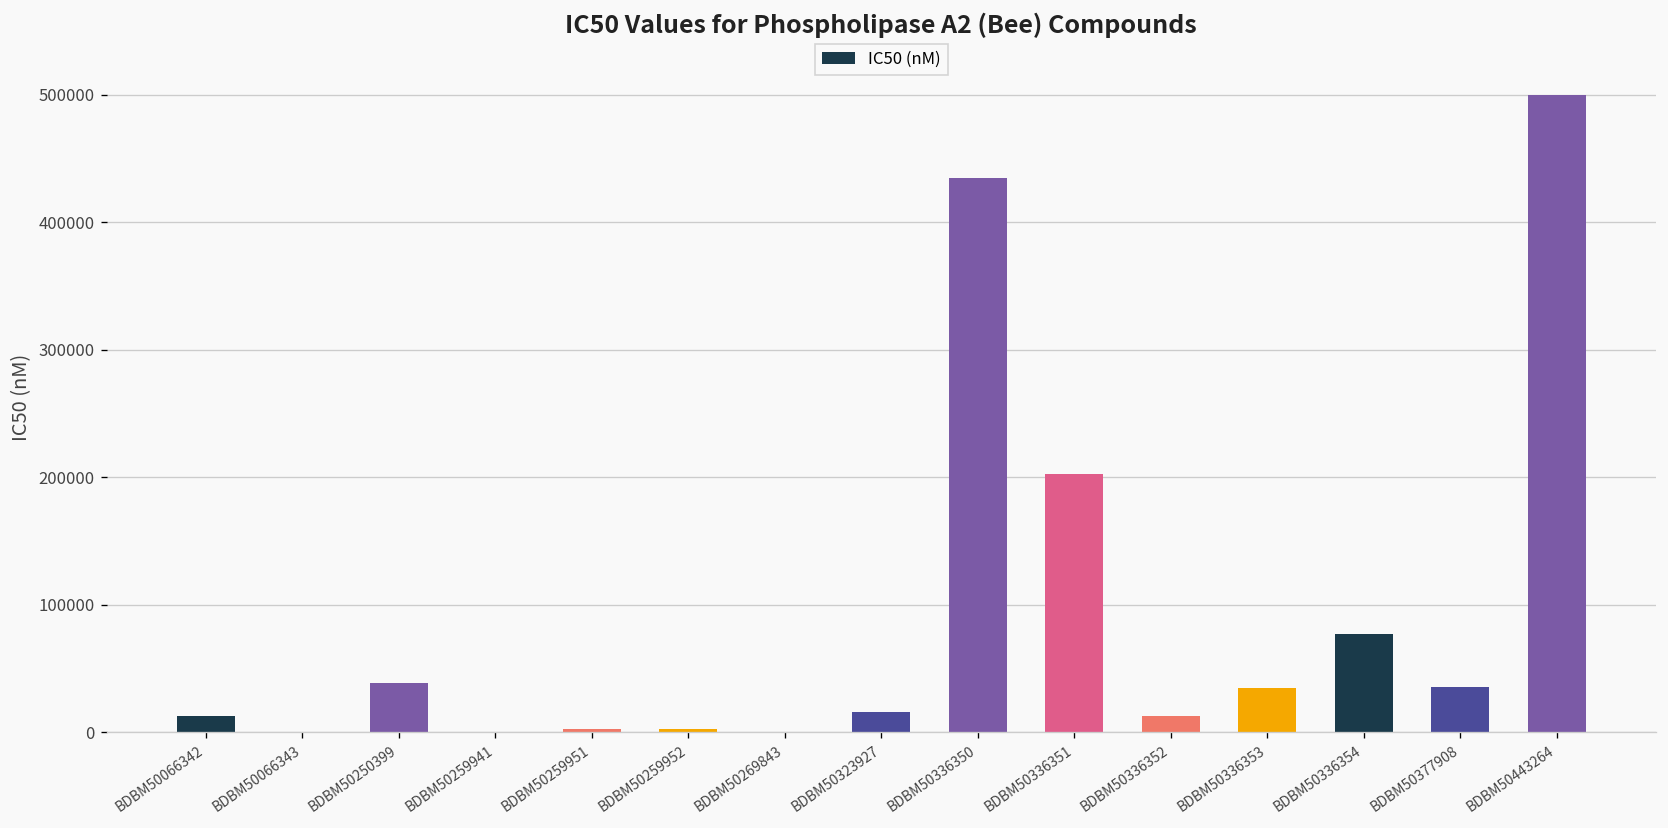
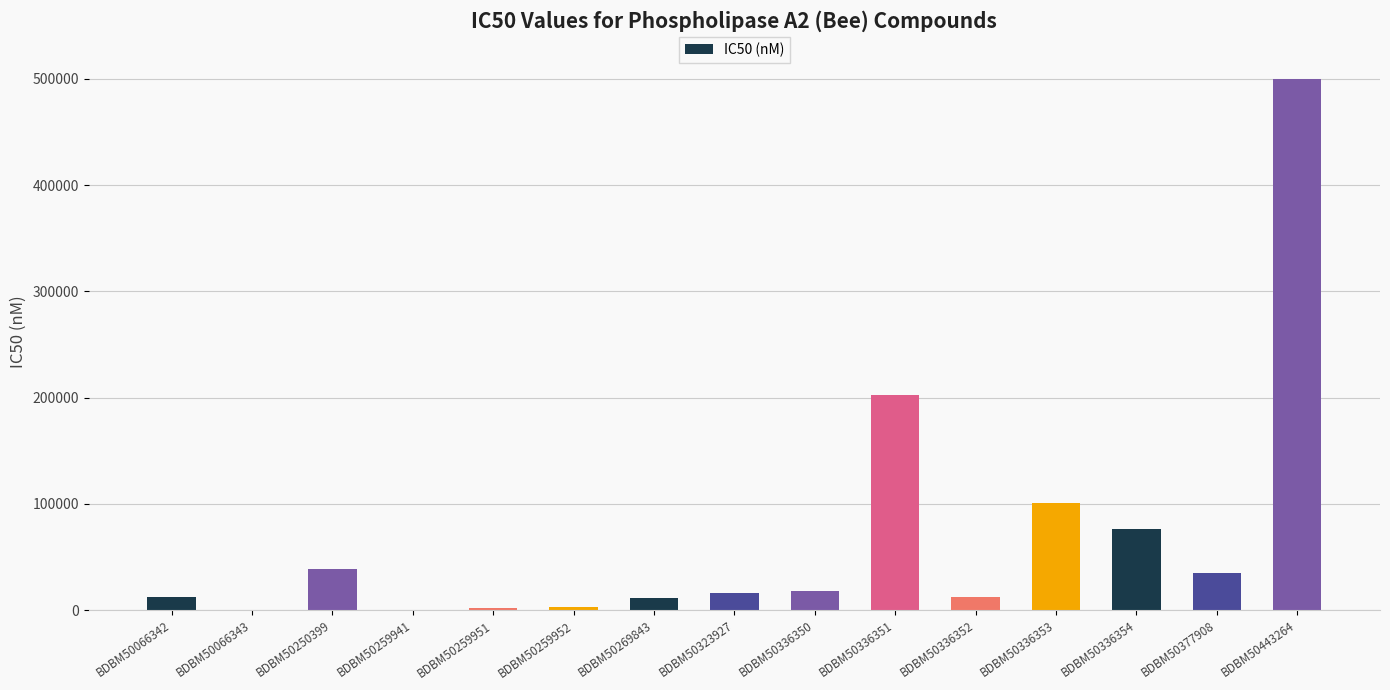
BDBM50269843: 0 -> 12000
BDBM50336350: 434000 -> 18000
BDBM50336353: 34000 -> 101000
